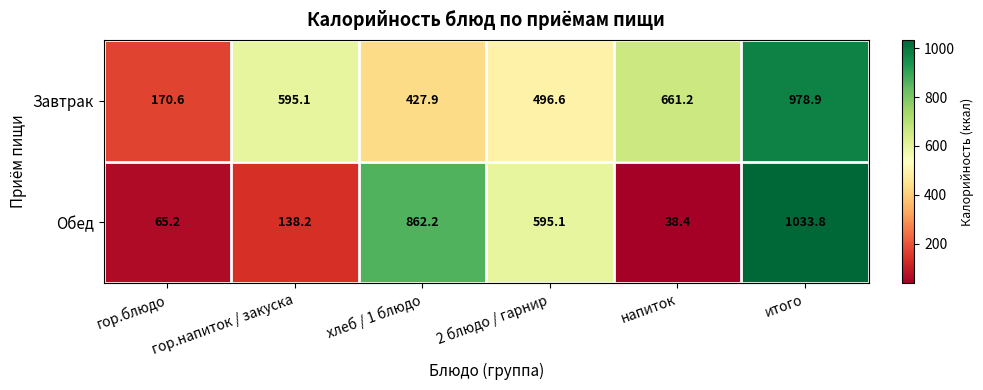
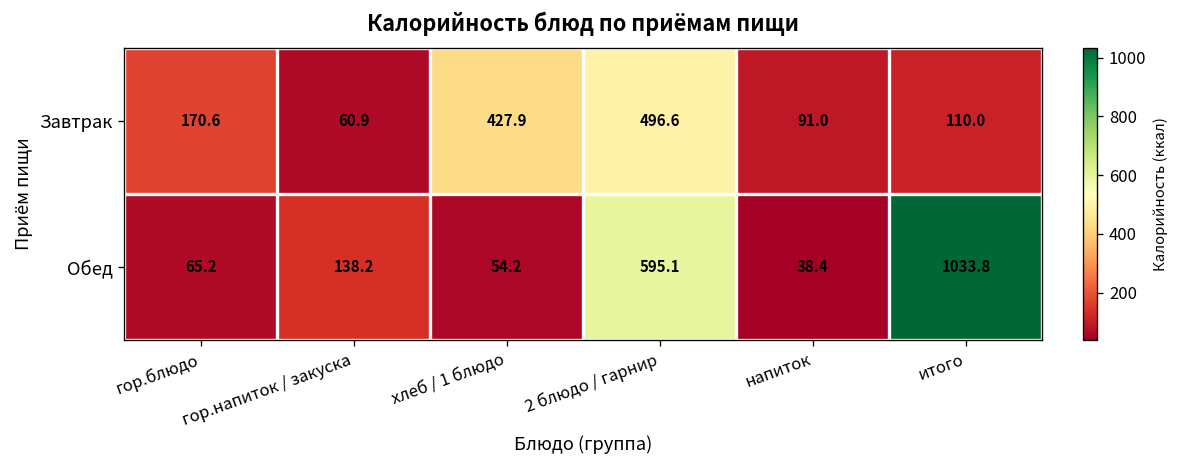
Завтрак, гор.напиток / закуска: 595.1 -> 60.9
Завтрак, напиток: 661.2 -> 91.0
Завтрак, итого: 978.9 -> 110.0
Обед, хлеб / 1 блюдо: 862.2 -> 54.2
